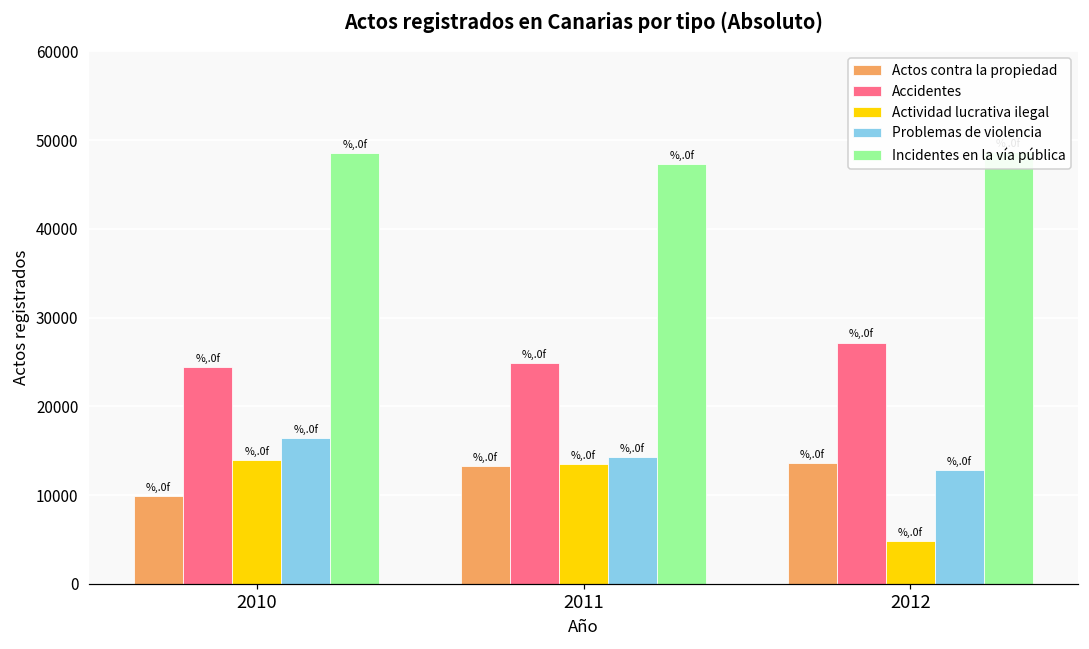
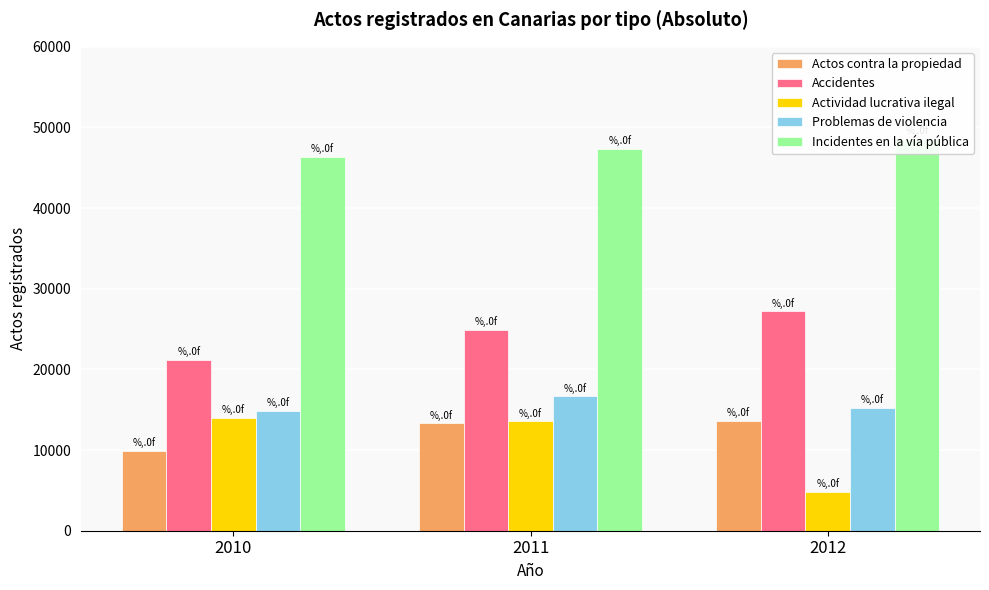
Accidentes, 2010: 24000 -> 21000
Problemas de violencia, 2010: 16000 -> 15000
Incidentes en la vía pública, 2010: 49000 -> 46000
Problemas de violencia, 2011: 14000 -> 17000
Problemas de violencia, 2012: 13000 -> 15000
